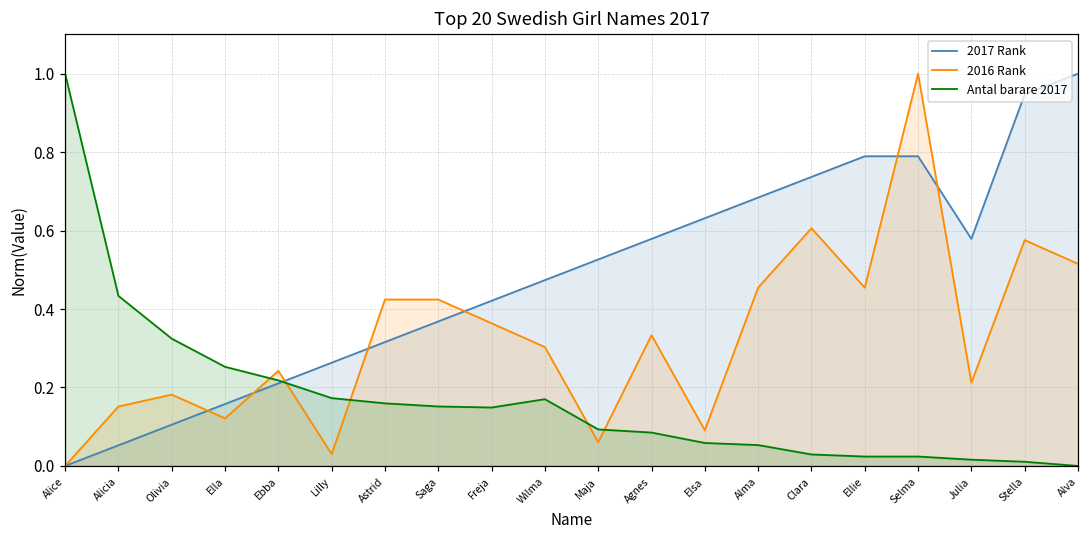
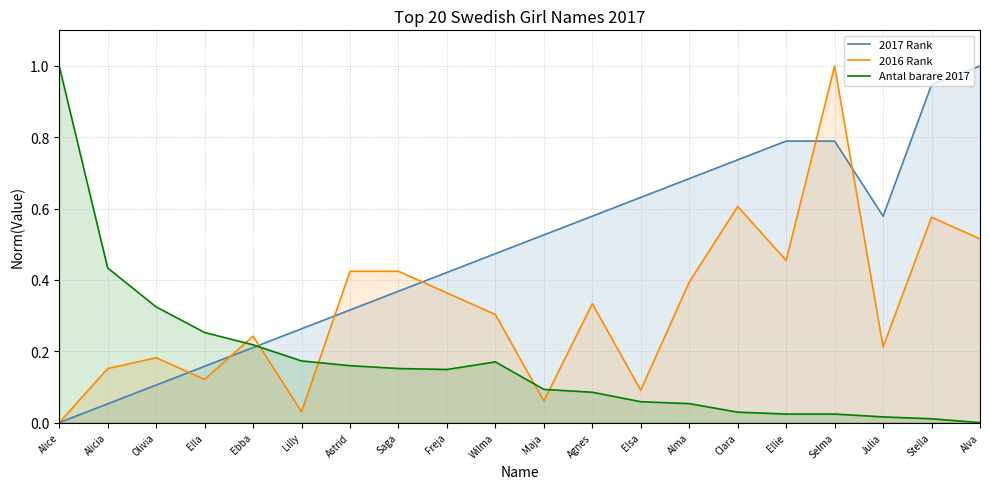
2016 Rank, Alma: 0.45 -> 0.39
